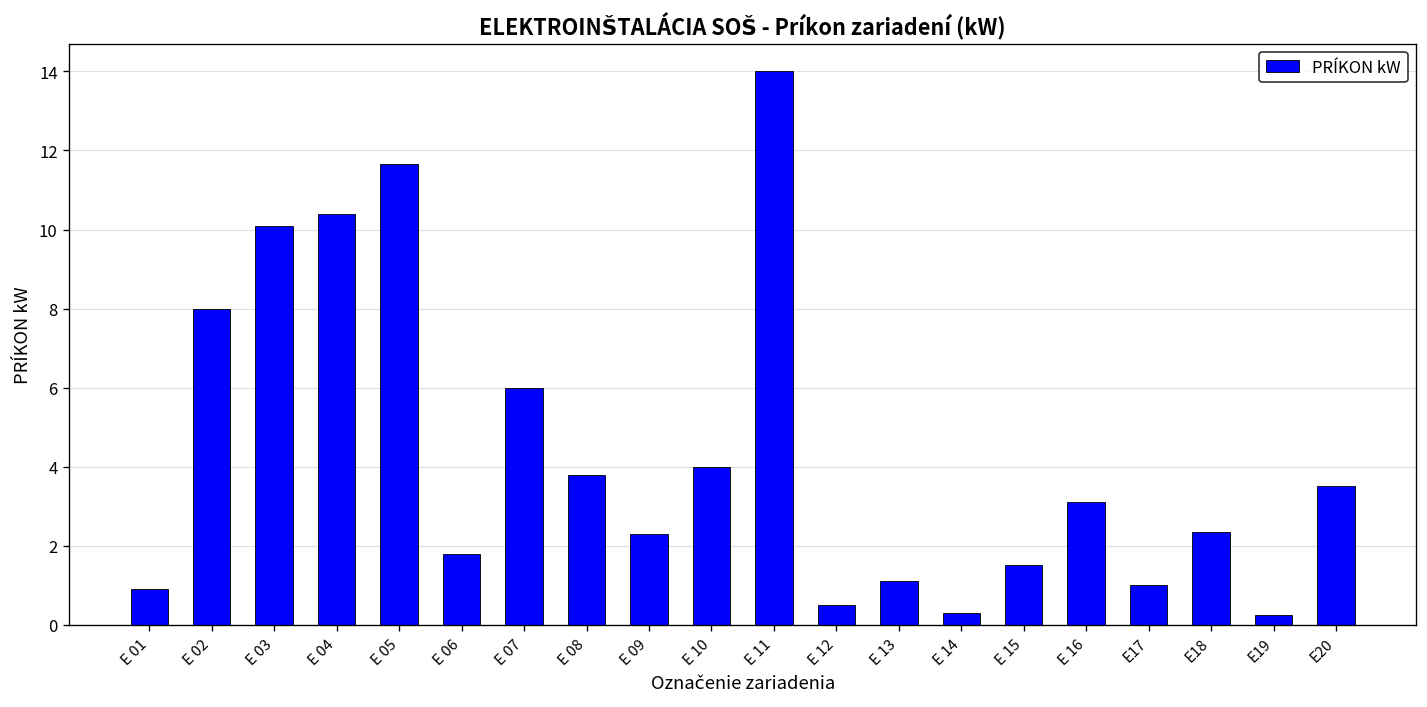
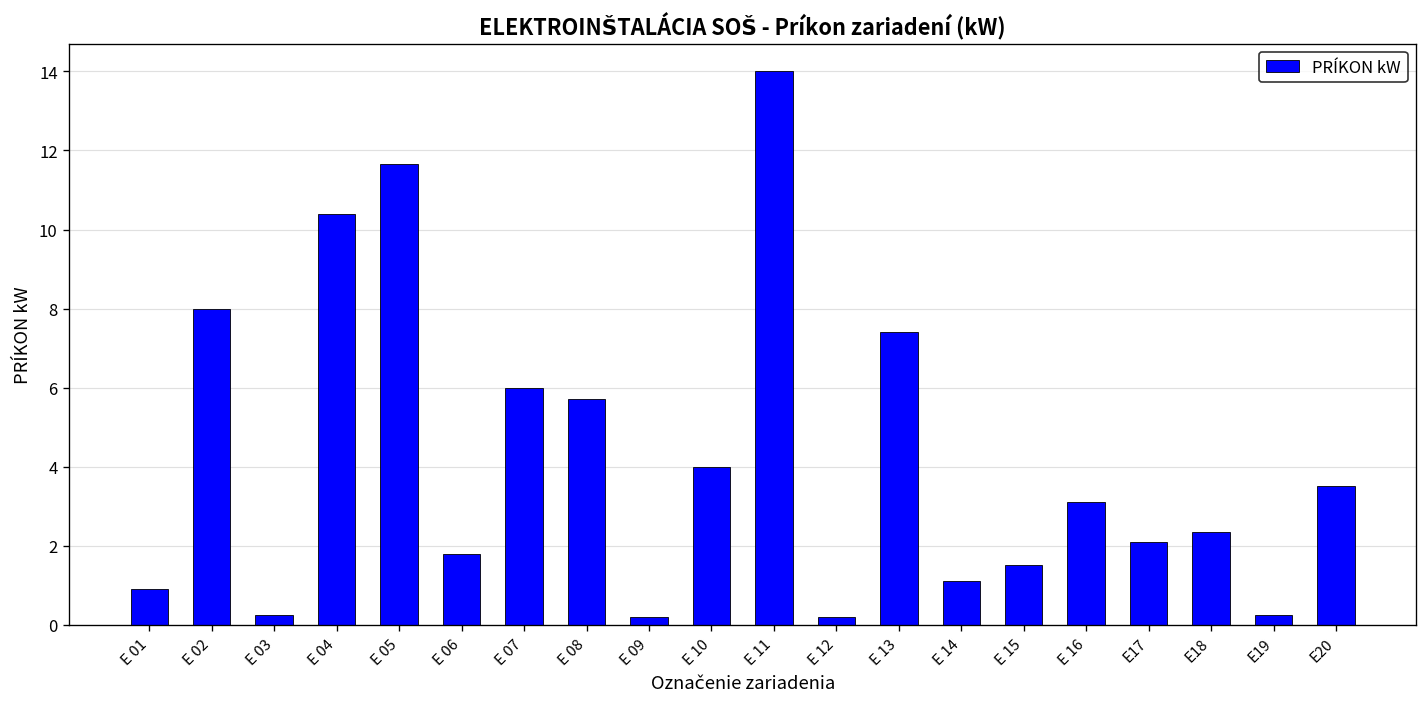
E 03: 10.1 -> 0.3
E 08: 3.8 -> 5.7
E 09: 2.3 -> 0.2
E 12: 0.5 -> 0.2
E 13: 1.1 -> 7.4
E 14: 0.3 -> 1.1
E17: 1.0 -> 2.1
